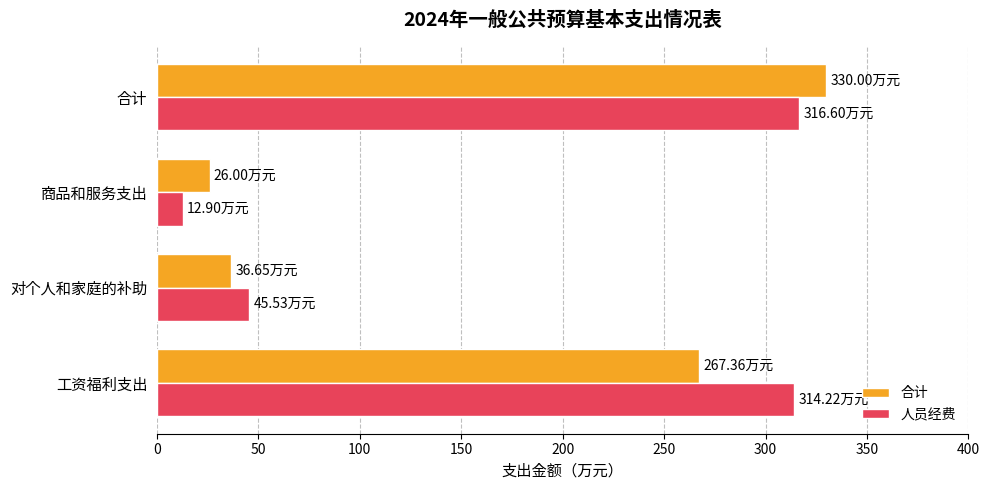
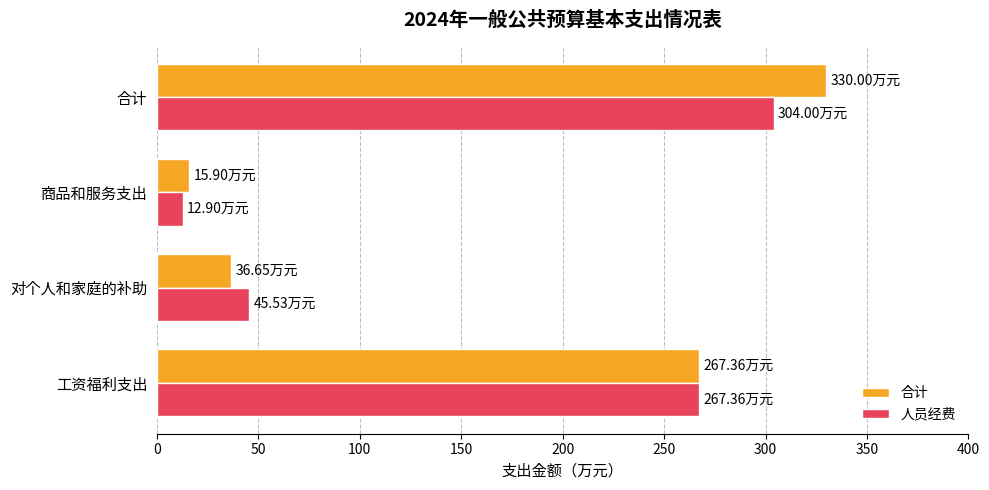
人员经费, 合计: 316.60 -> 304.00
合计, 商品和服务支出: 26.00 -> 15.90
人员经费, 工资福利支出: 314.22 -> 267.36
